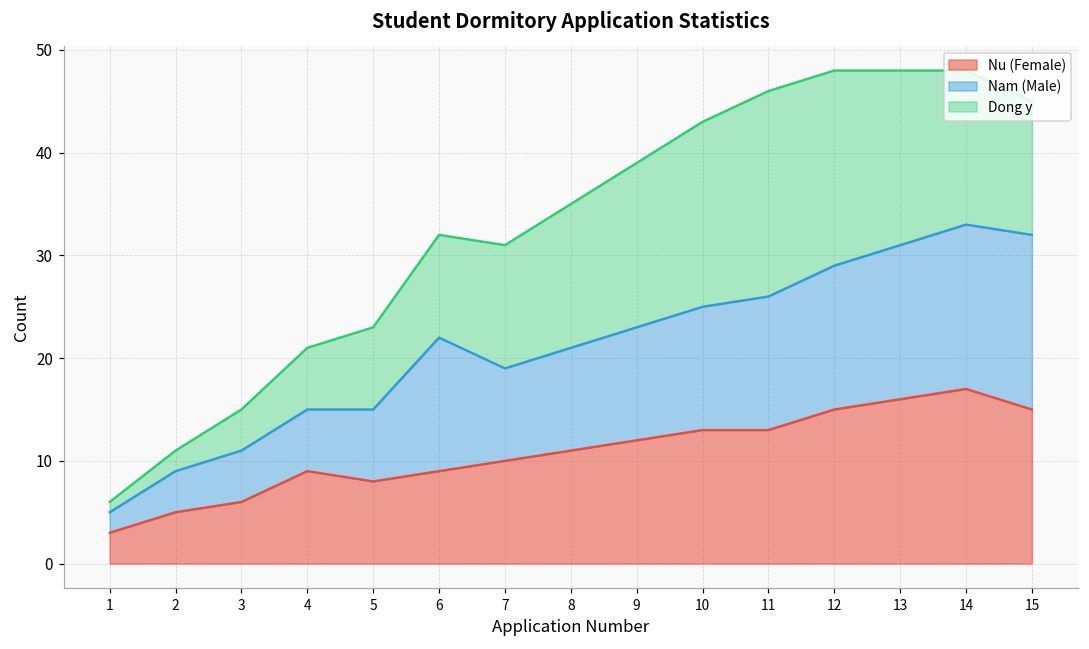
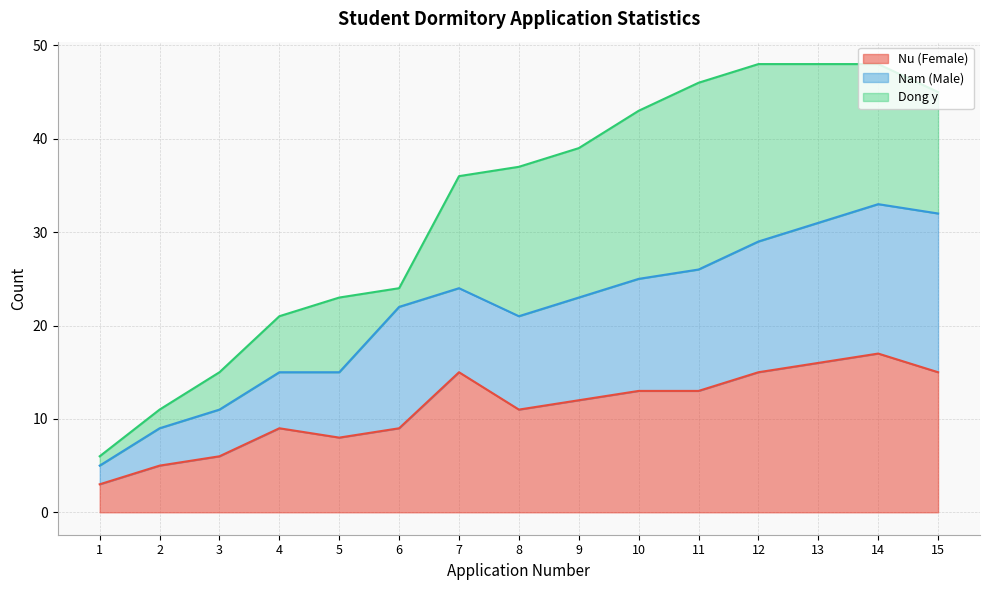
Dong y, 6: 10 -> 2
Nu (Female), 7: 10 -> 15
Dong y, 8: 14 -> 16
